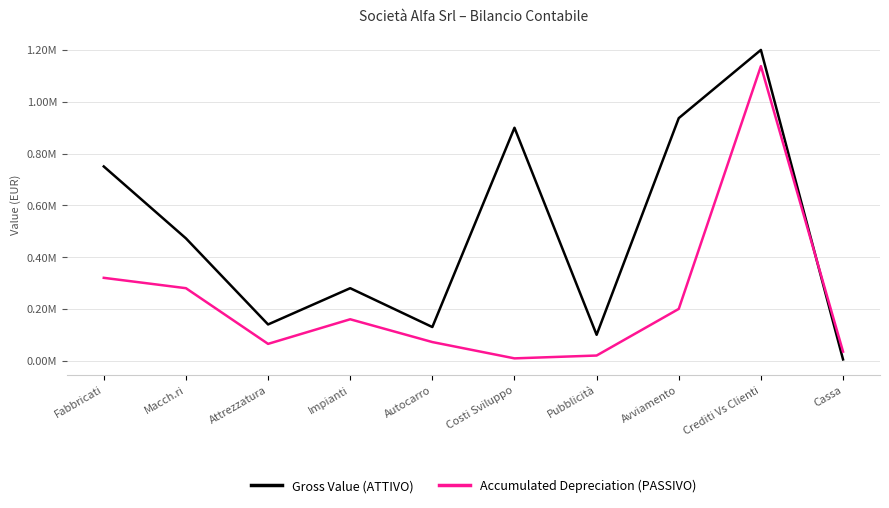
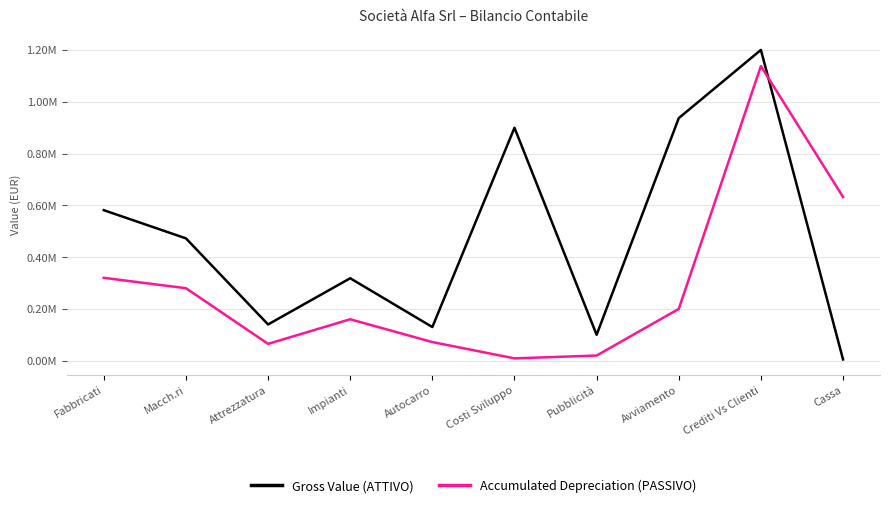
Gross Value (ATTIVO), Fabbricati: 750000 -> 580000
Gross Value (ATTIVO), Impianti: 280000 -> 320000
Accumulated Depreciation (PASSIVO), Cassa: 40000 -> 630000
